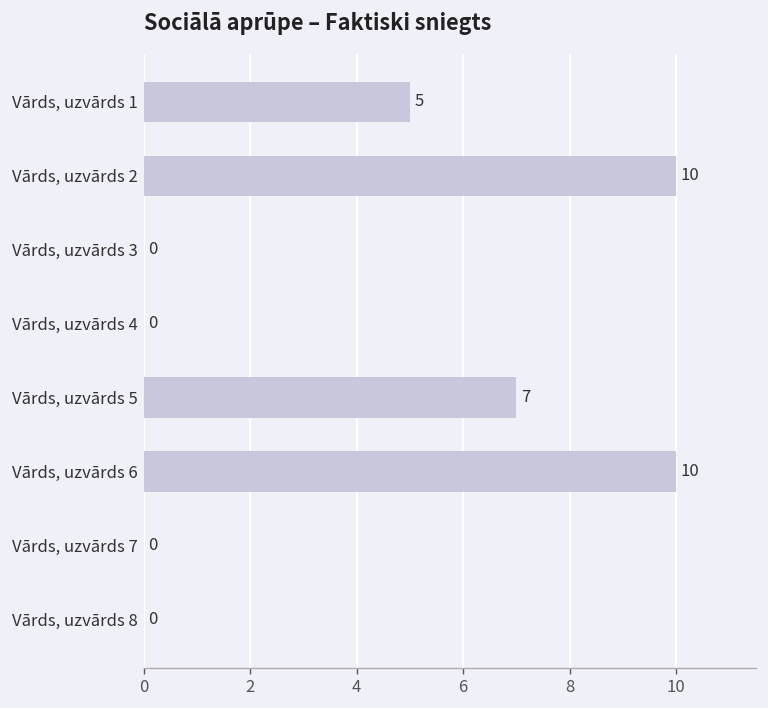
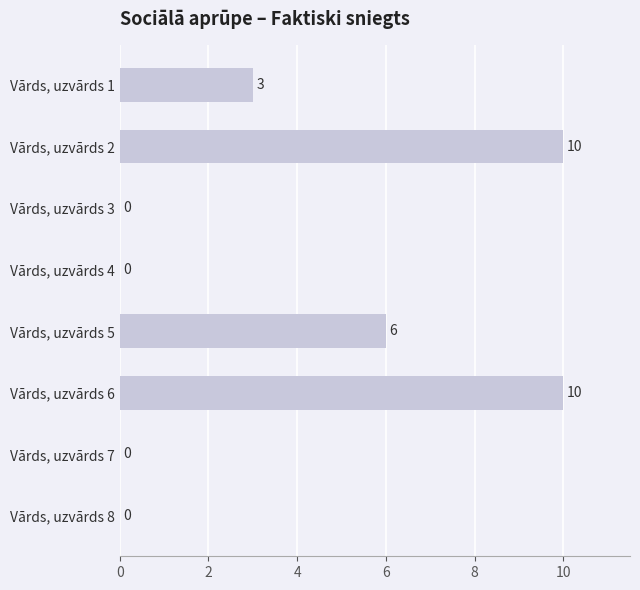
Vārds, uzvārds 1: 5 -> 3
Vārds, uzvārds 5: 7 -> 6
